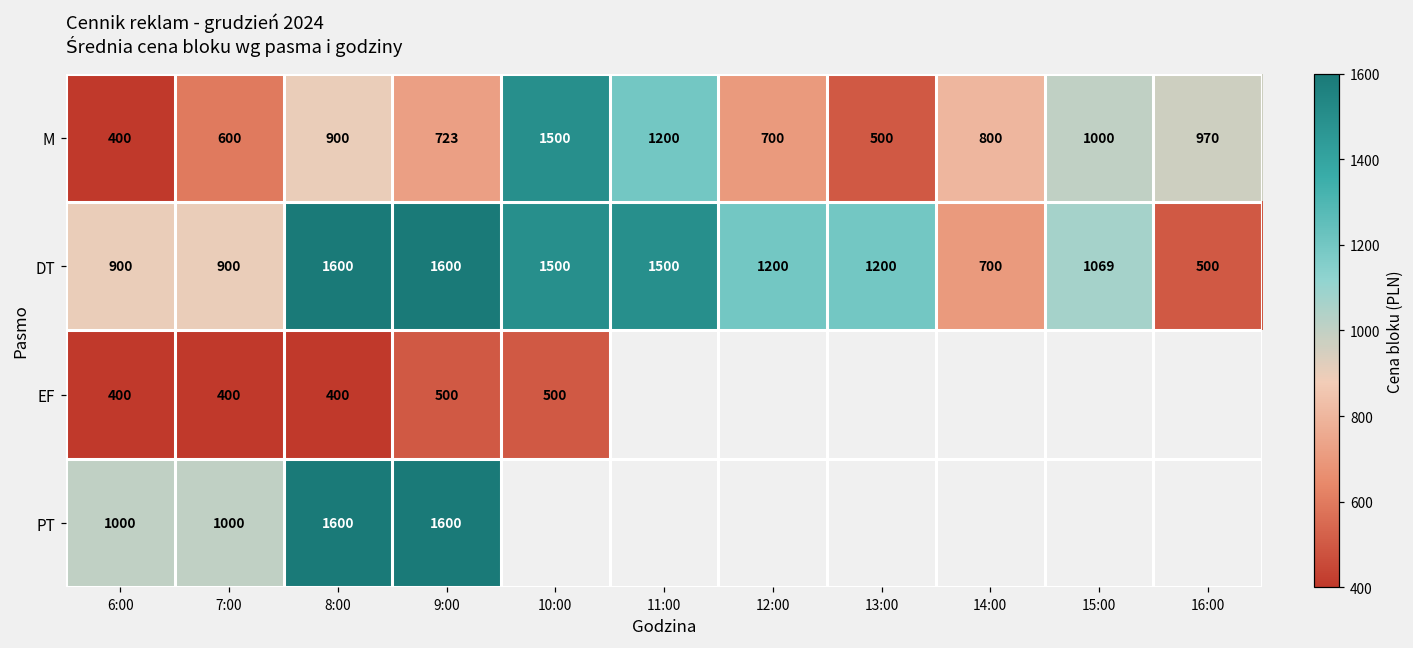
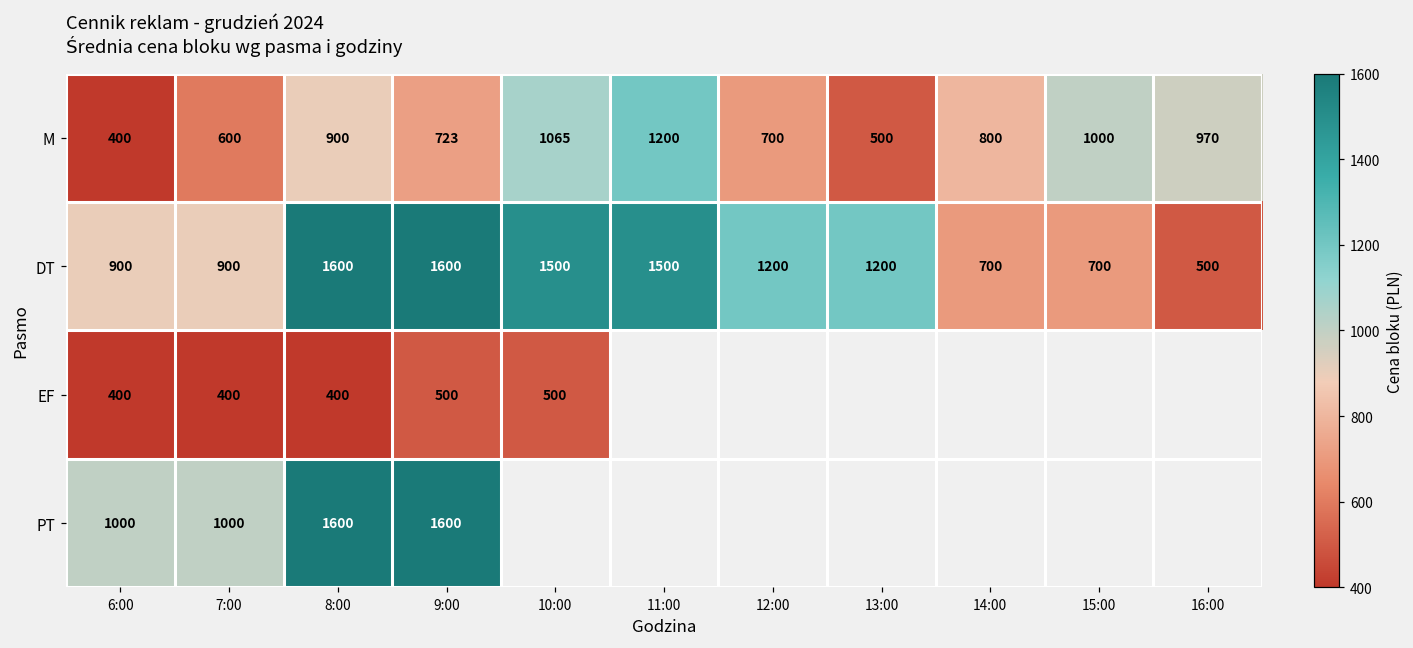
M, 10:00: 1500 -> 1065
DT, 15:00: 1069 -> 700
